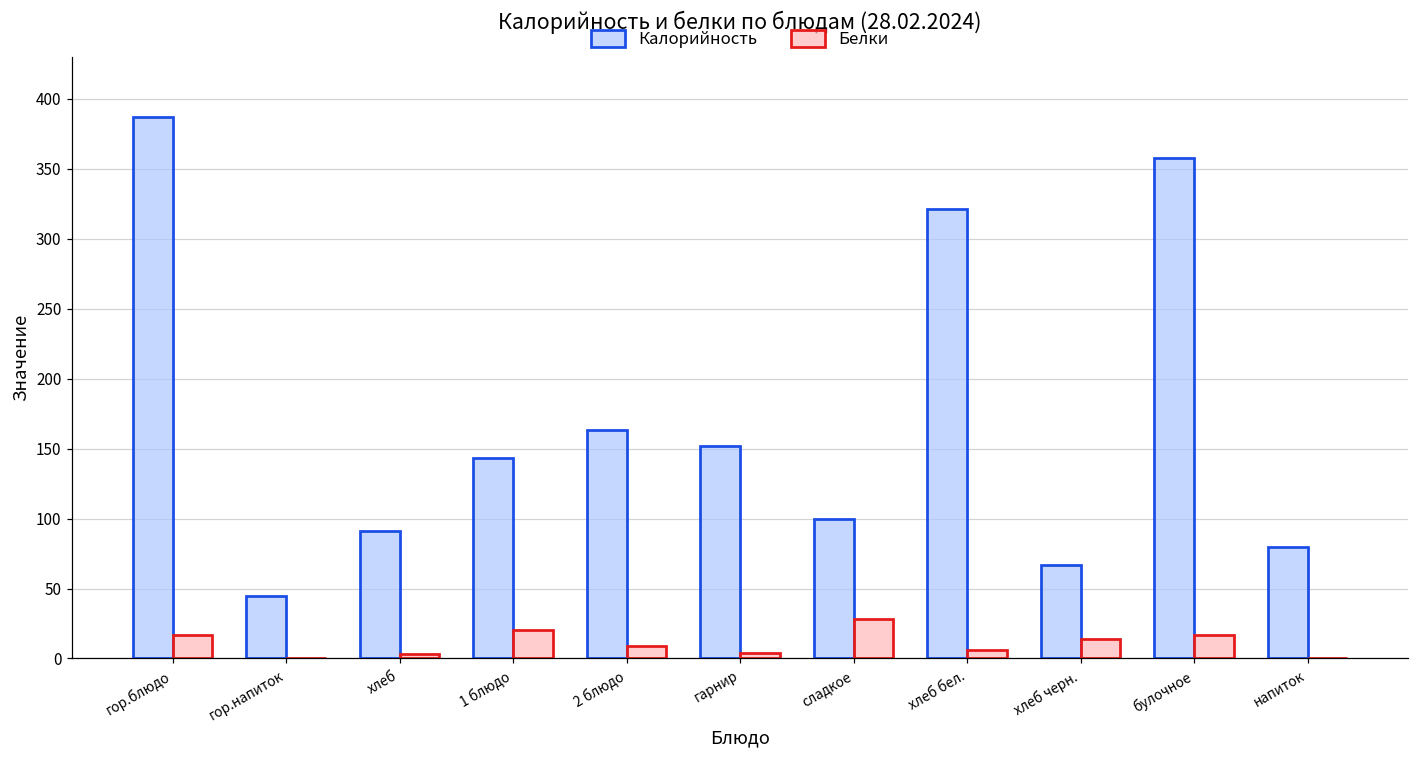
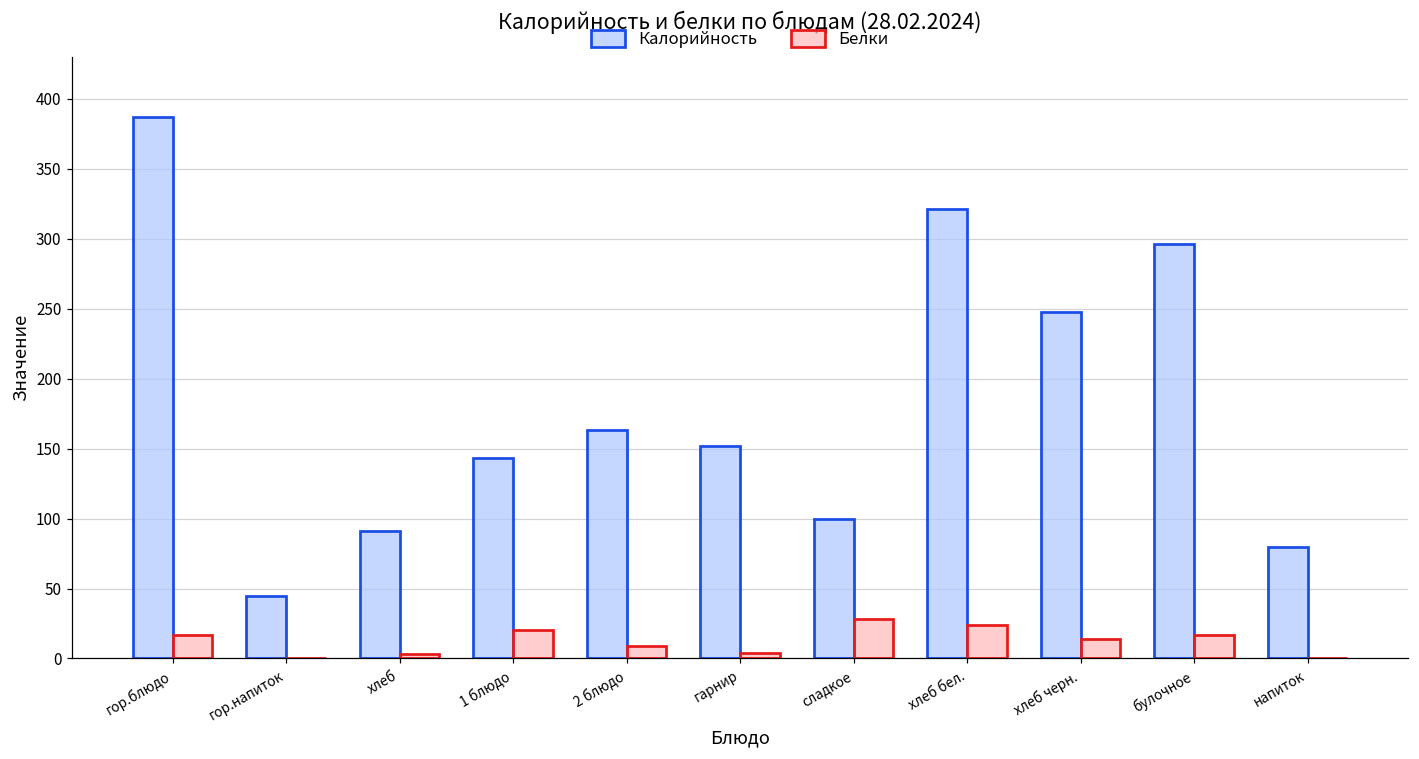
Белки, хлеб бел.: 6 -> 24
Калорийность, хлеб черн.: 67 -> 248
Калорийность, булочное: 358 -> 296
